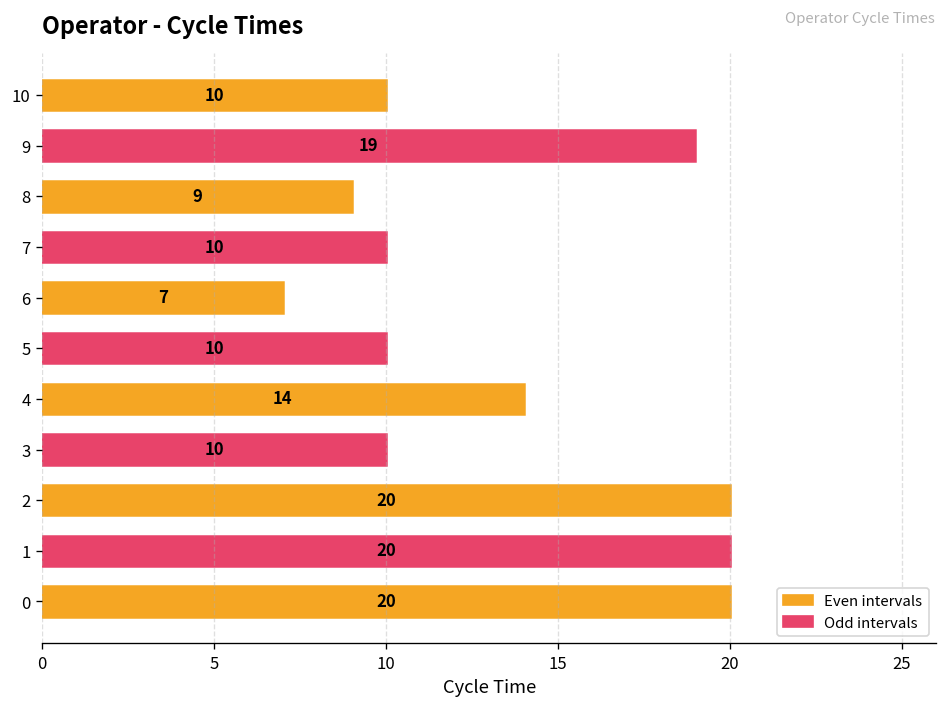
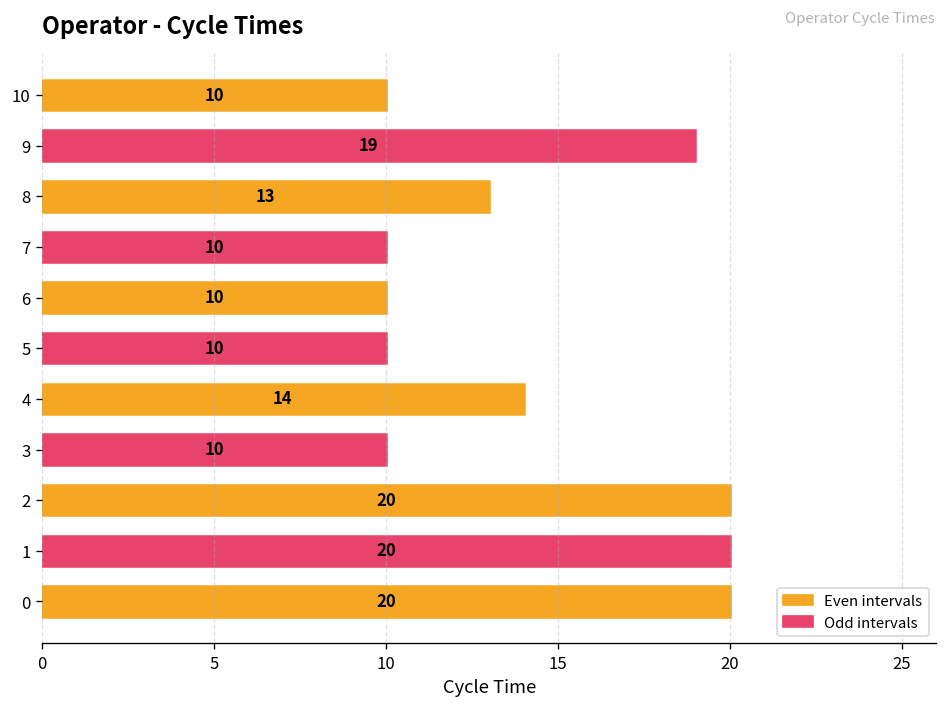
8: 9 -> 13
6: 7 -> 10
